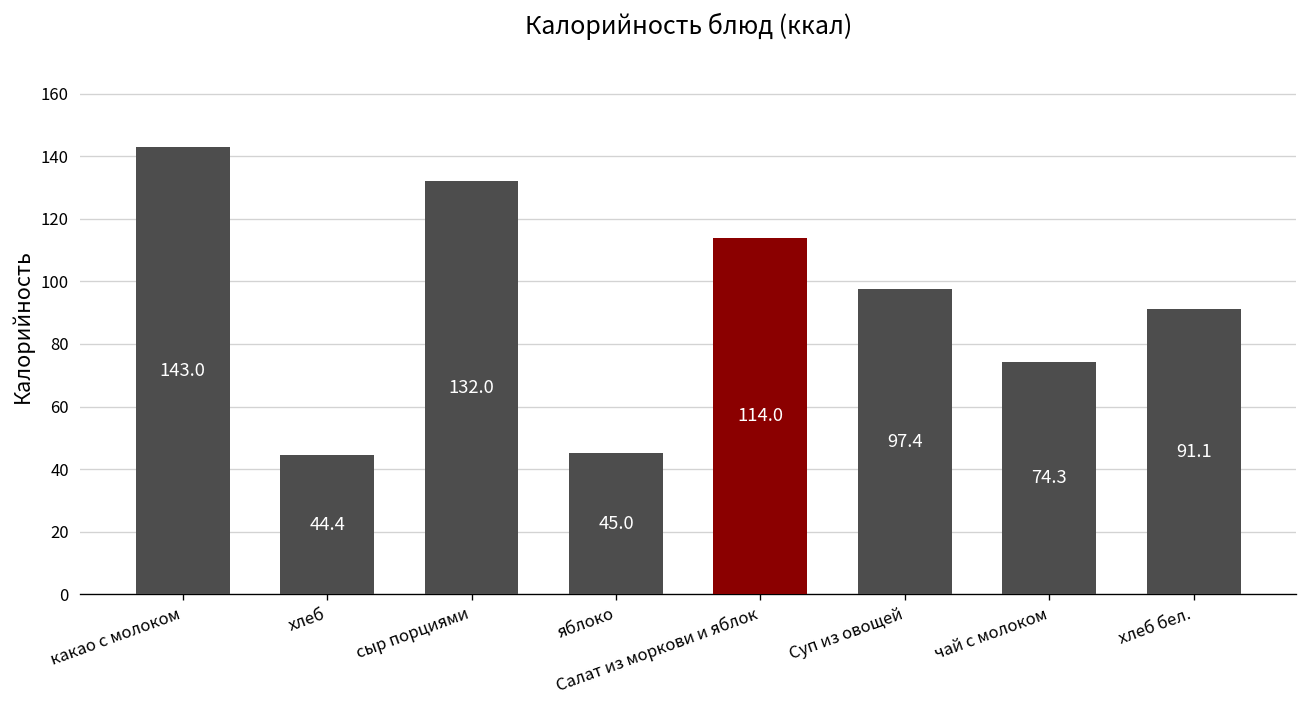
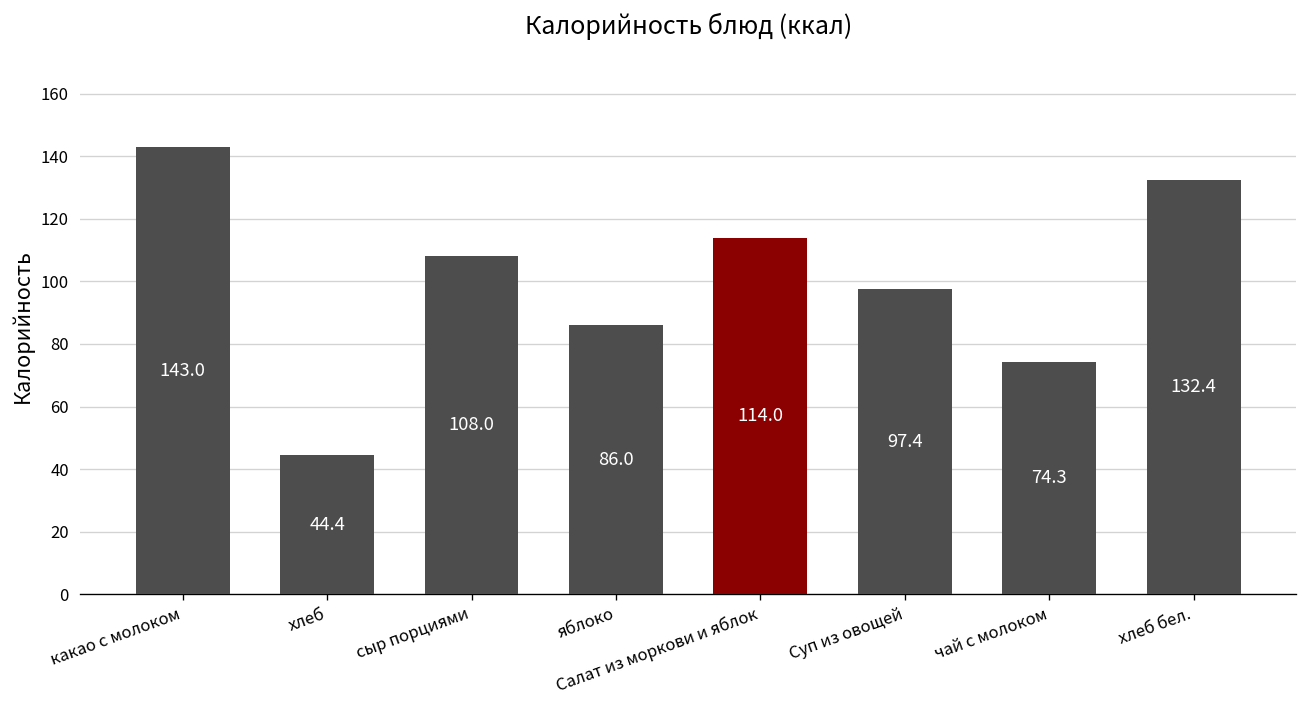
сыр порциями: 132.0 -> 108.0
яблоко: 45.0 -> 86.0
хлеб бел.: 91.1 -> 132.4
